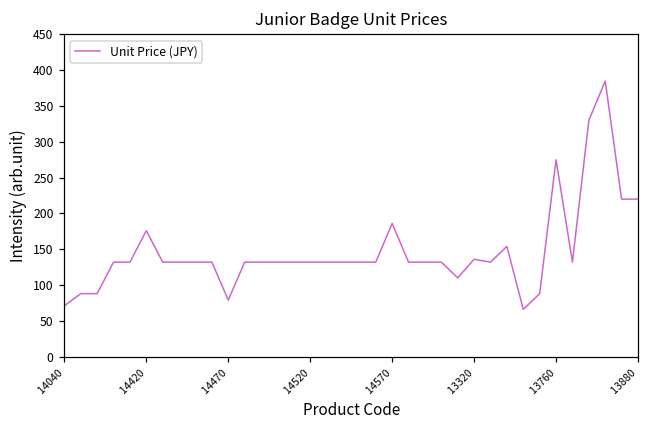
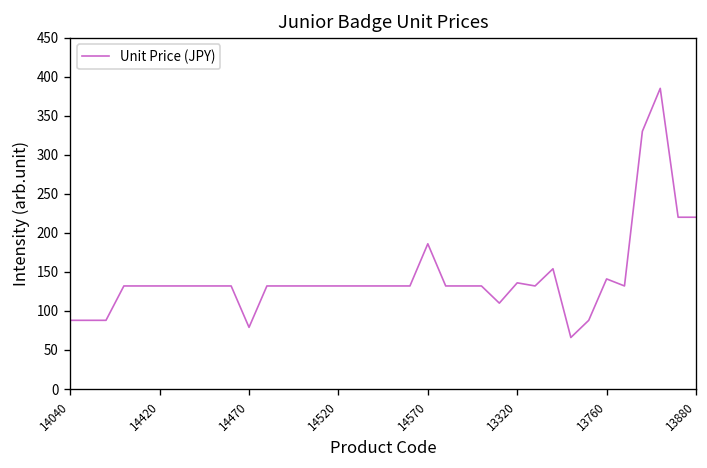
14040: 70 -> 90
14420: 180 -> 130
13760: 280 -> 140
